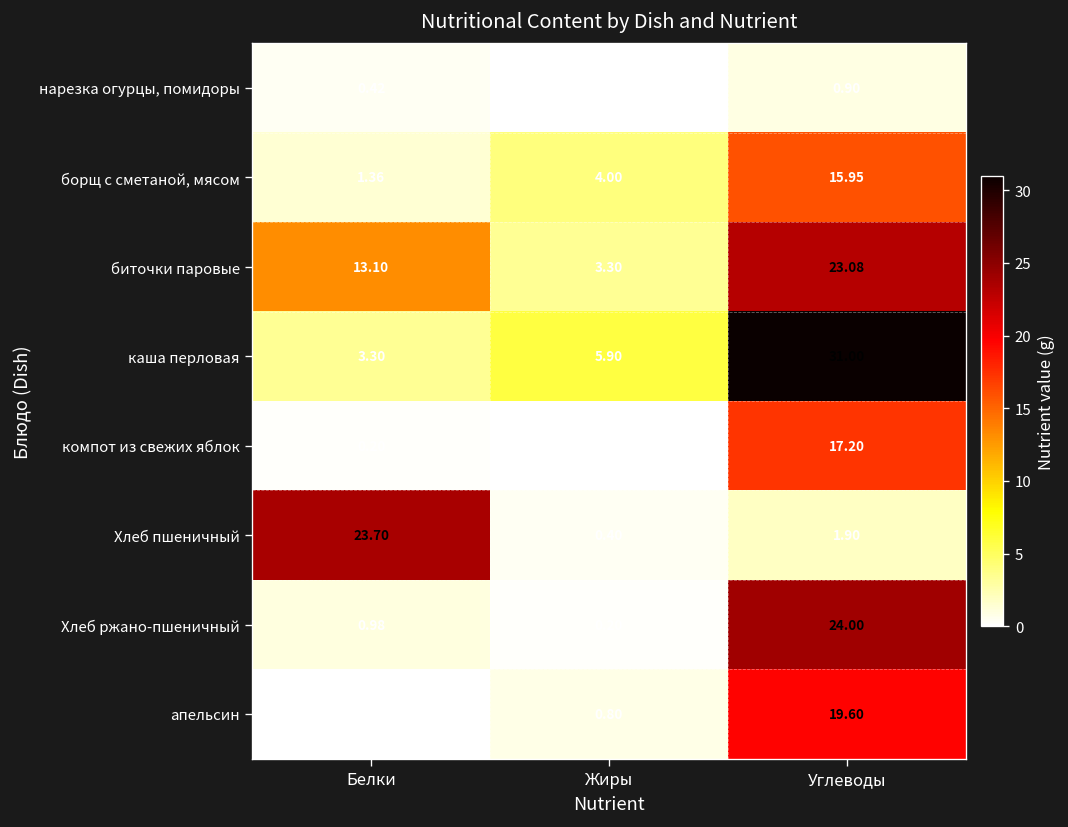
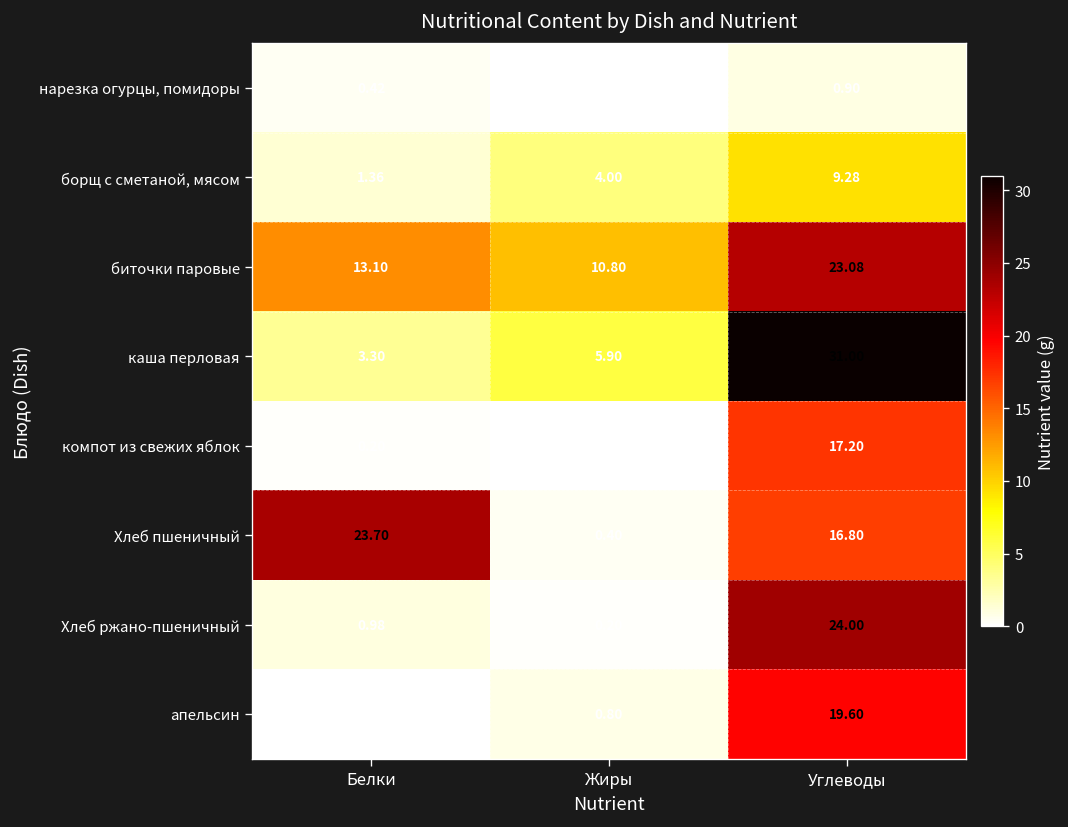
борщ с сметаной, мясом, Углеводы: 15.95 -> 9.28
биточки паровые, Жиры: 3.30 -> 10.80
Хлеб пшеничный, Углеводы: 1.90 -> 16.80
